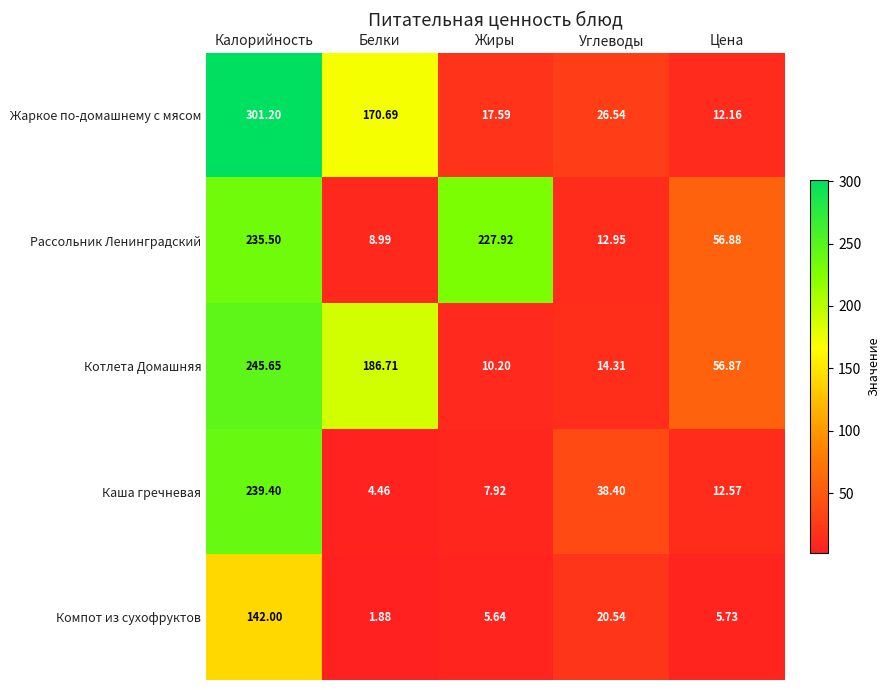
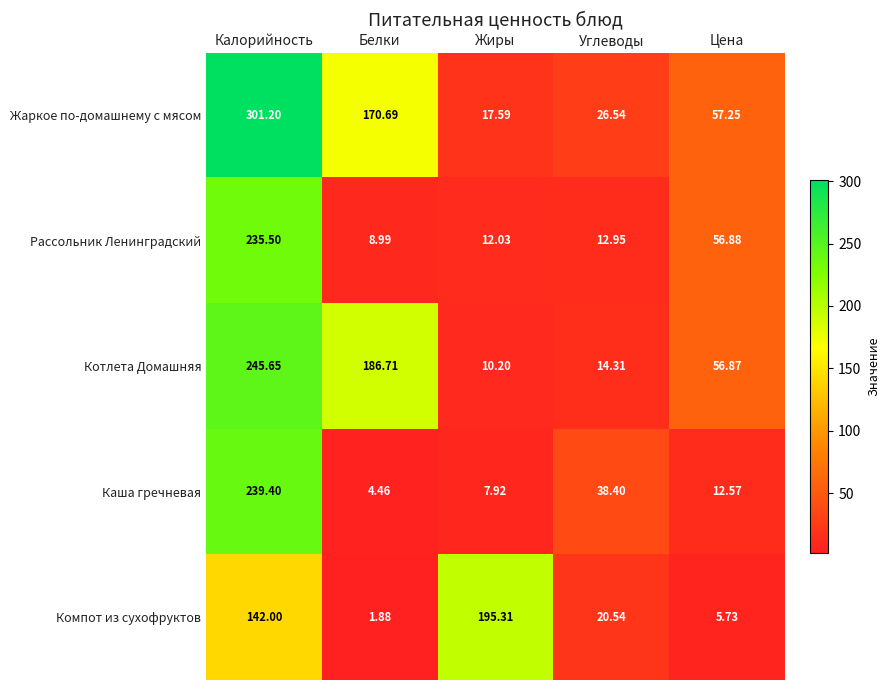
Жаркое по-домашнему с мясом, Цена: 12.16 -> 57.25
Рассольник Ленинградский, Жиры: 227.92 -> 12.03
Компот из сухофруктов, Жиры: 5.64 -> 195.31
